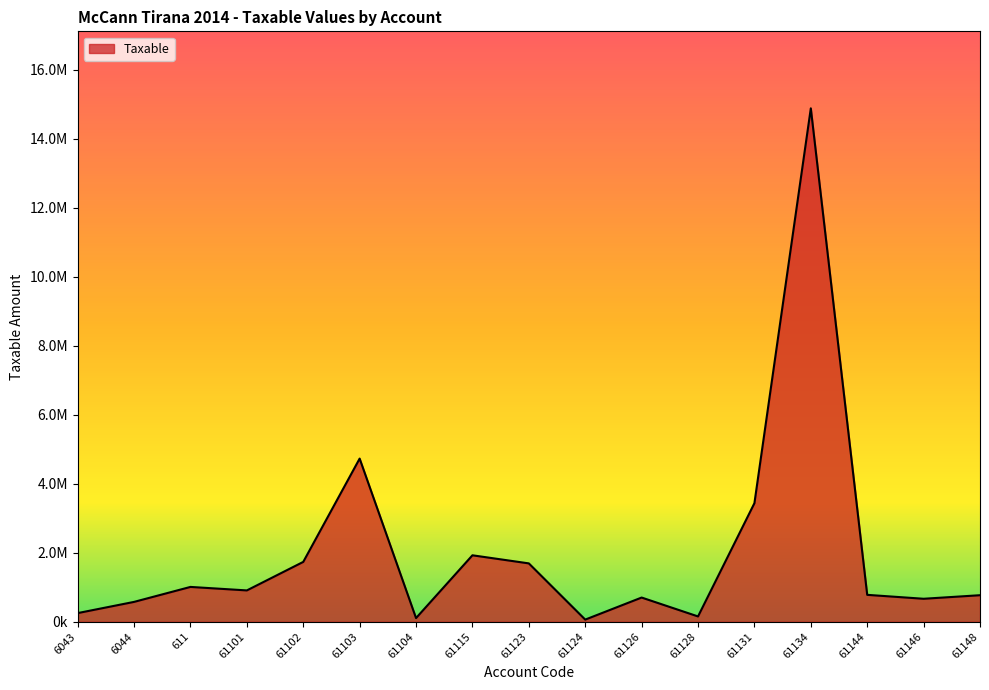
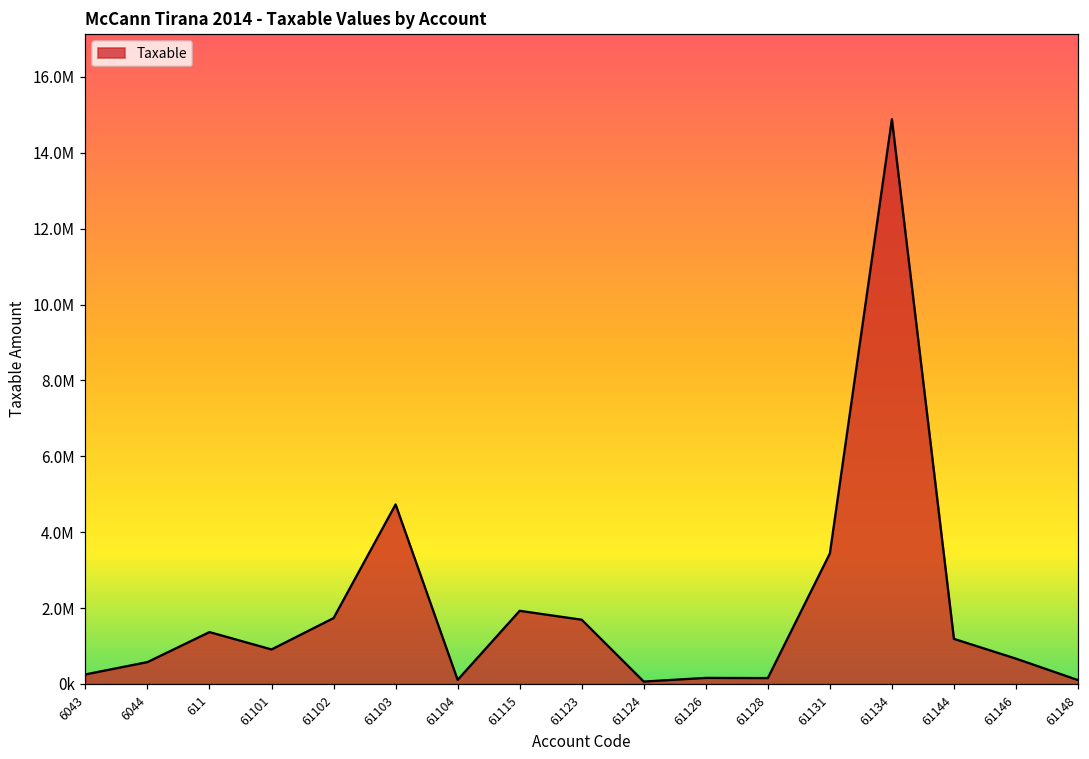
611: 1000000 -> 1400000
61126: 700000 -> 200000
61144: 800000 -> 1200000
61148: 800000 -> 100000
